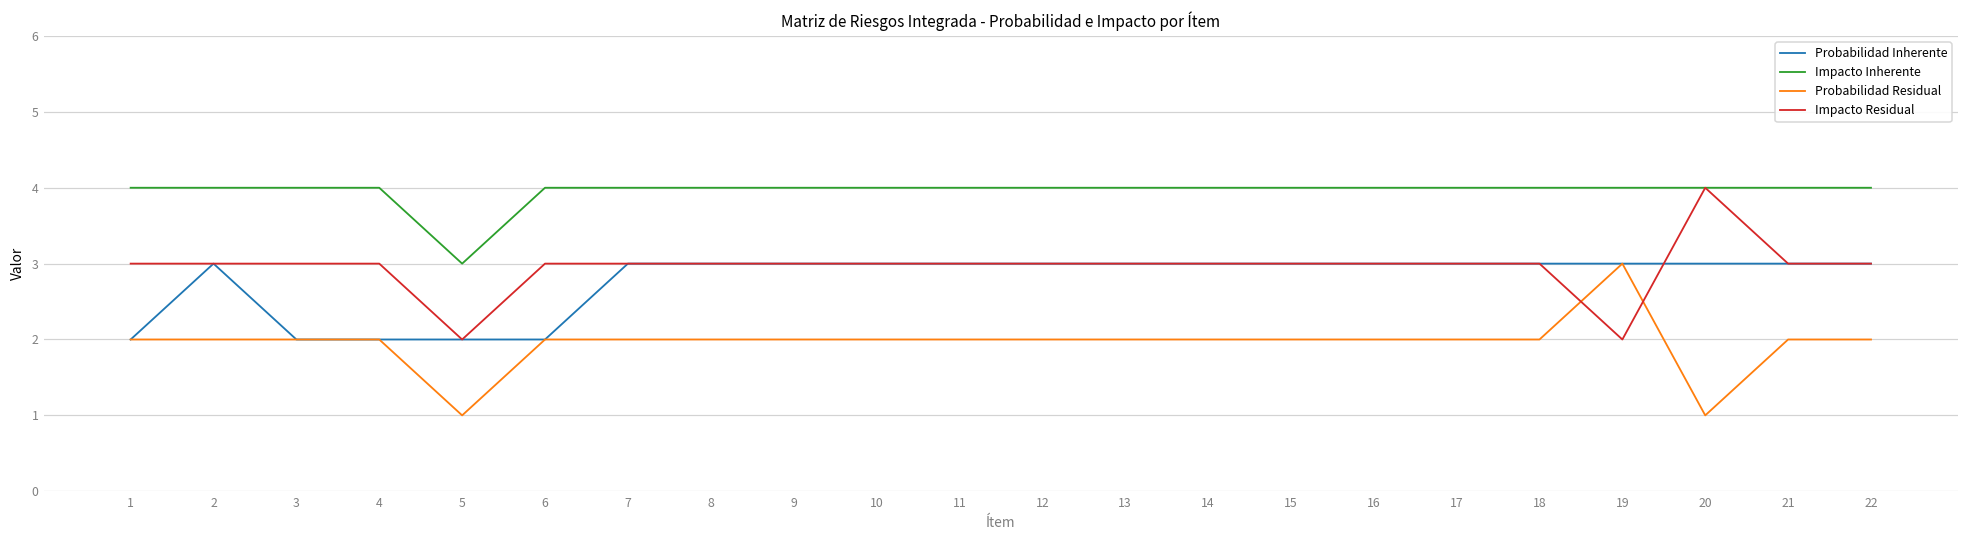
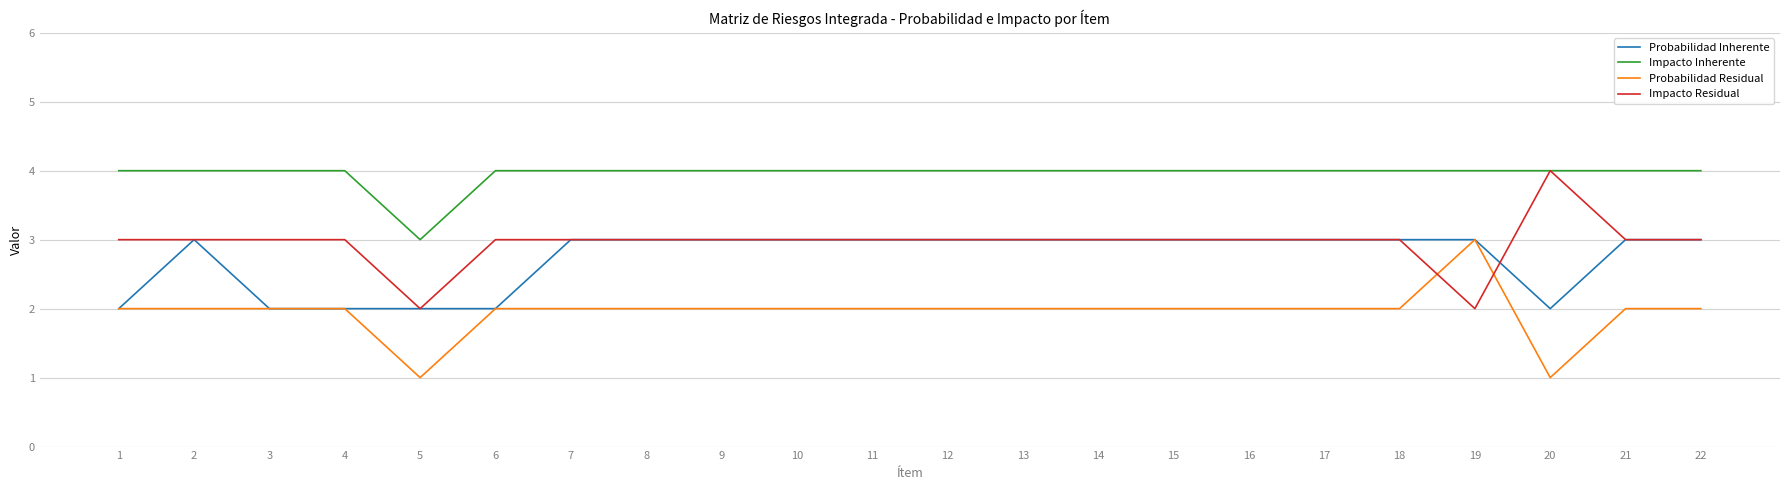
Probabilidad Inherente, 20: 3 -> 2
